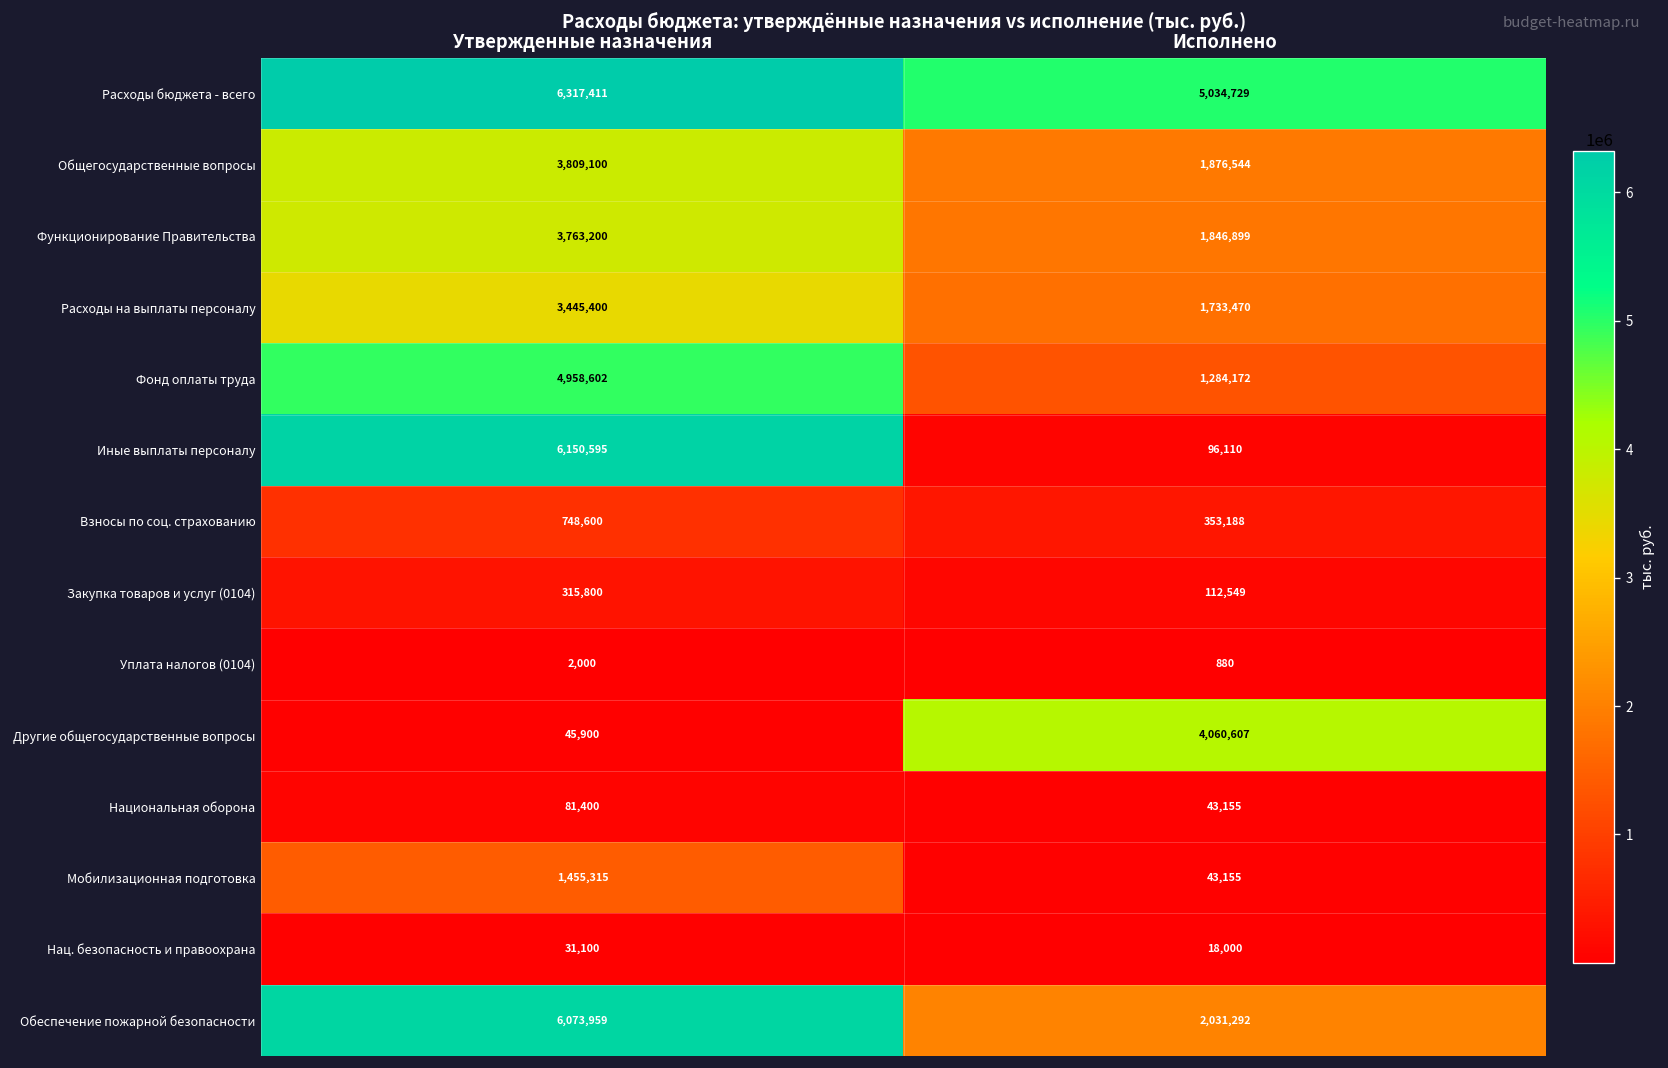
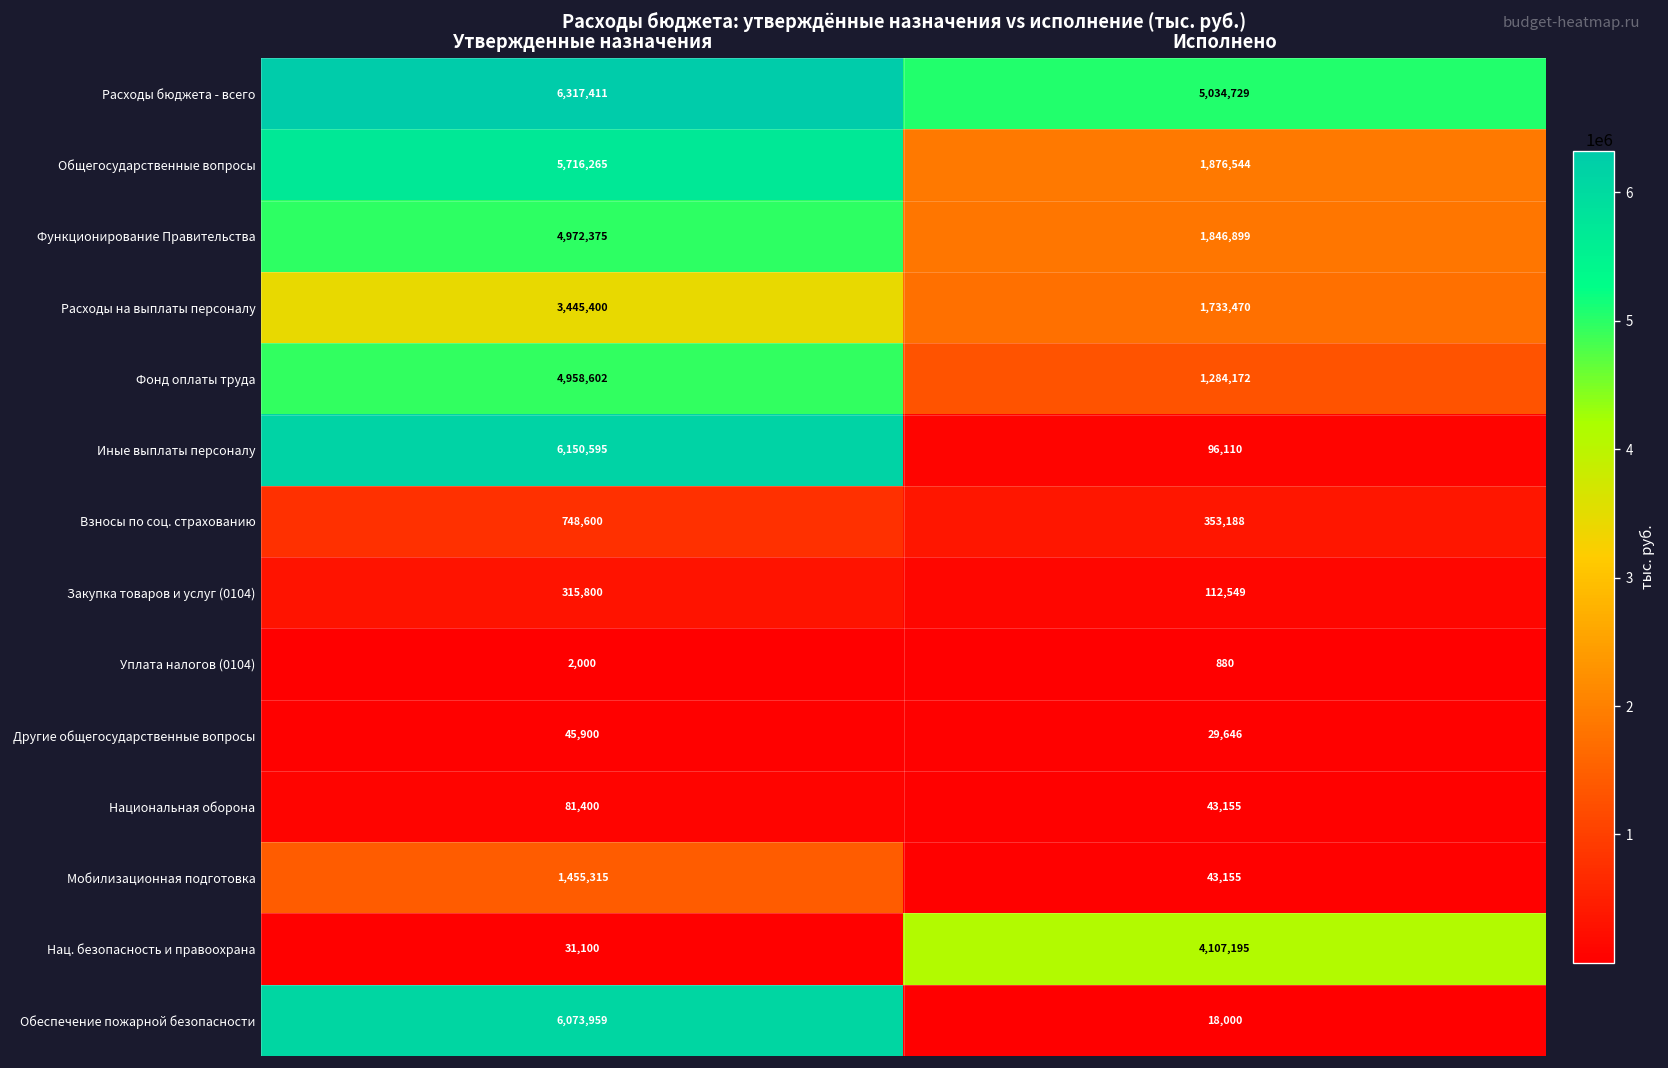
Общегосударственные вопросы, Утвержденные назначения: 3,809,100 -> 5,716,265
Функционирование Правительства, Утвержденные назначения: 3,763,200 -> 4,972,375
Другие общегосударственные вопросы, Исполнено: 4,060,607 -> 29,646
Нац. безопасность и правоохрана, Исполнено: 18,000 -> 4,107,195
Обеспечение пожарной безопасности, Исполнено: 2,031,292 -> 18,000
